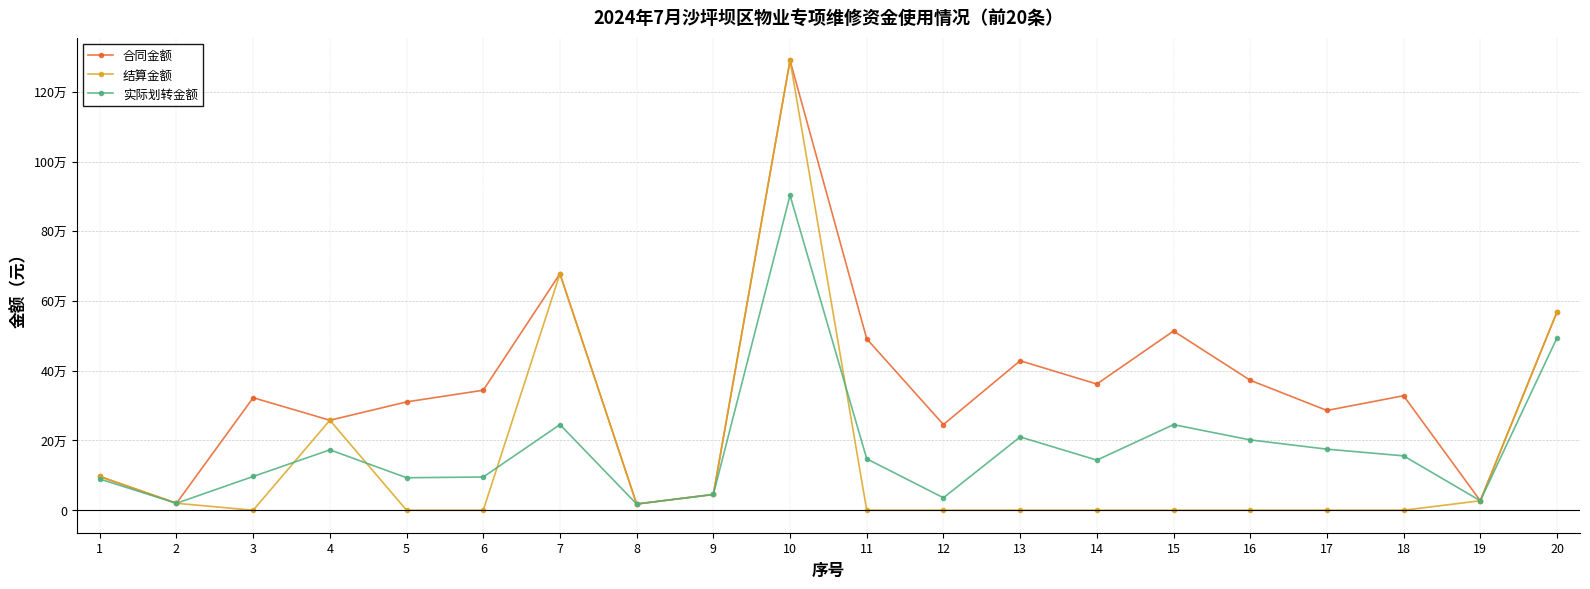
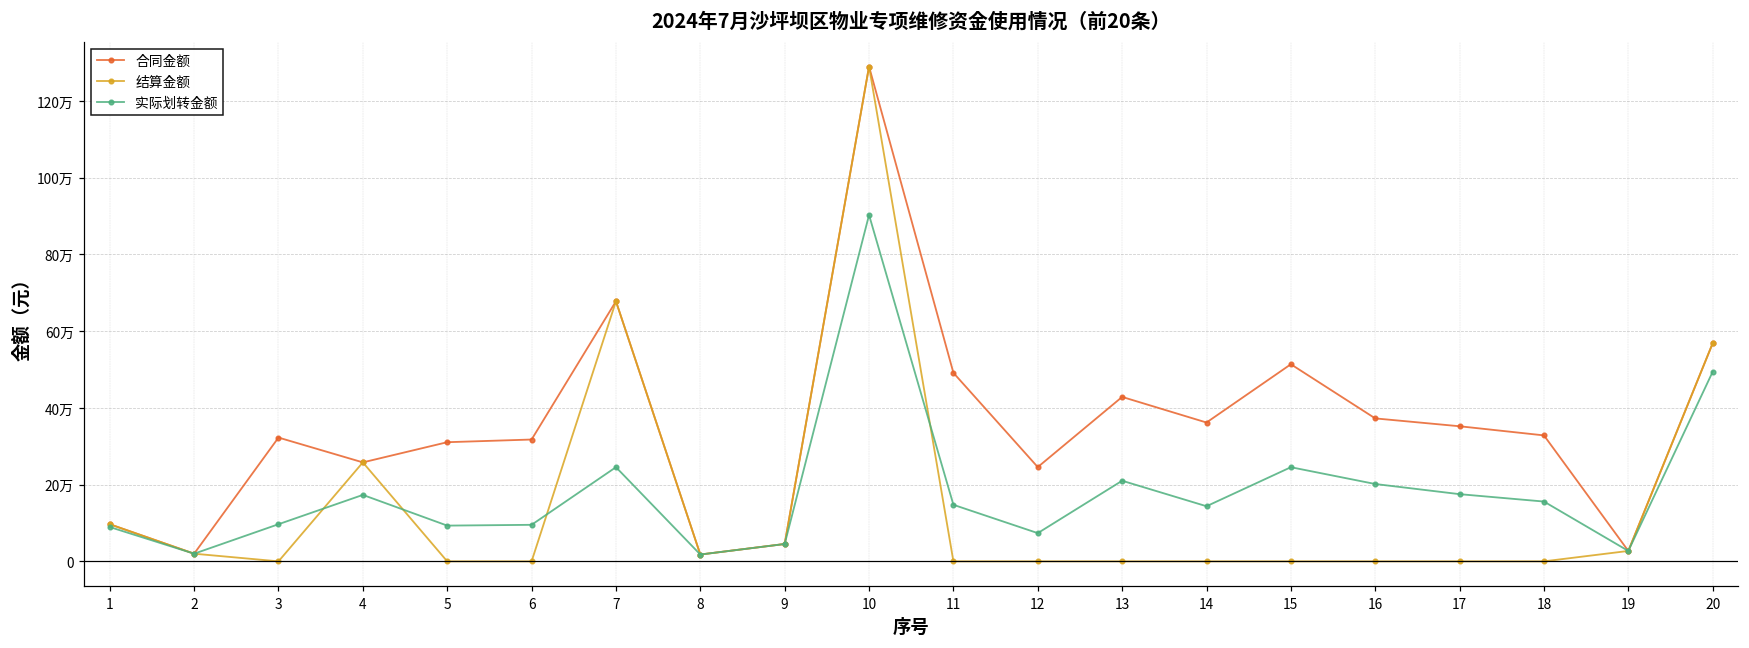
合同金额, 6: 34万 -> 32万
实际划转金额, 12: 4万 -> 7万
合同金额, 17: 29万 -> 35万
